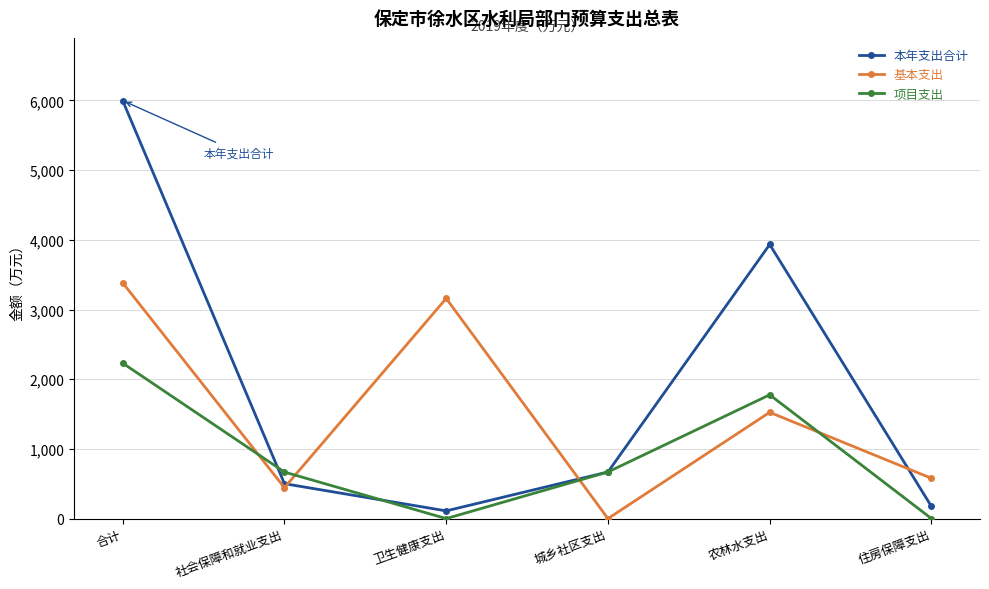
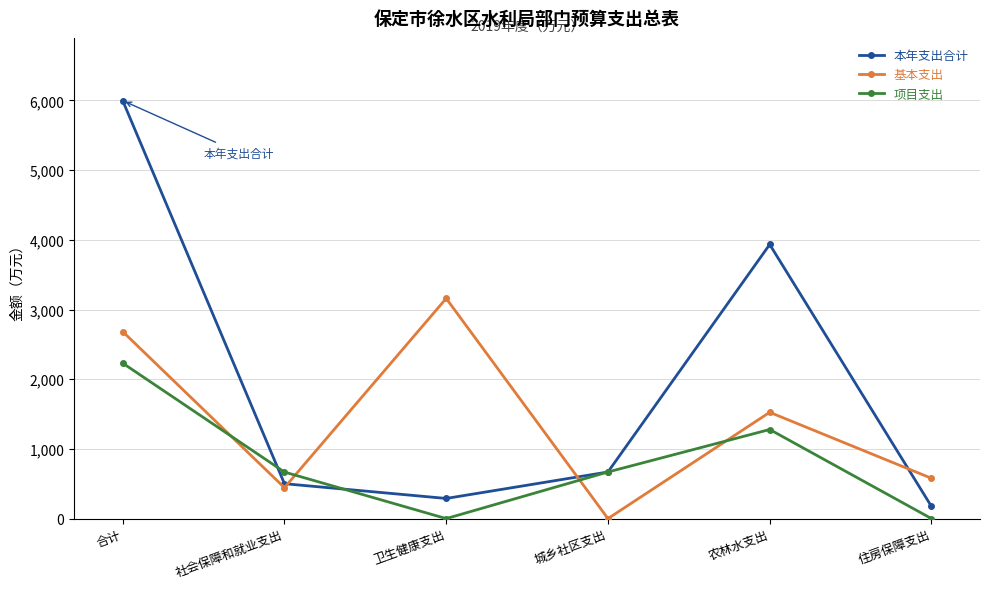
基本支出, 合计: 3,400 -> 2,700
本年支出合计, 卫生健康支出: 100 -> 300
项目支出, 农林水支出: 1,800 -> 1,300
